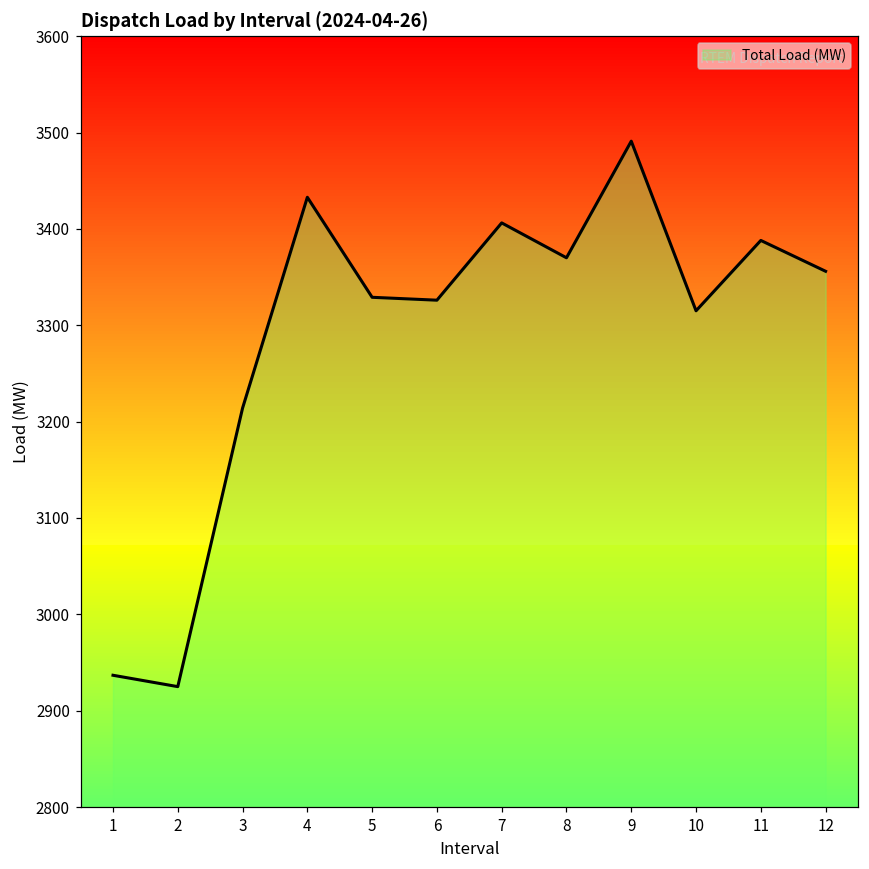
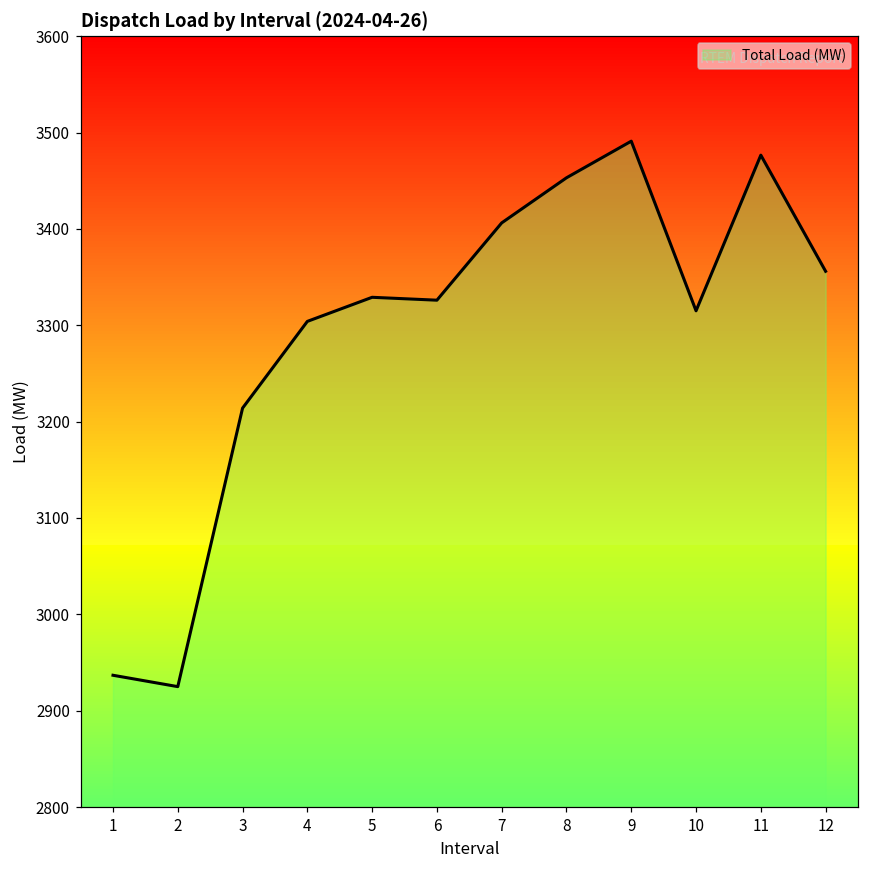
4: 3430 -> 3300
8: 3370 -> 3450
11: 3390 -> 3480
